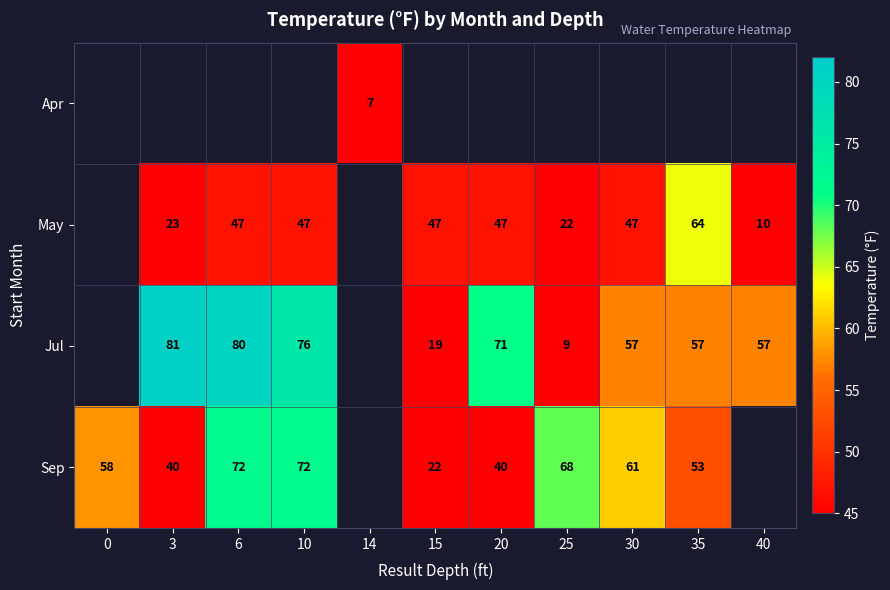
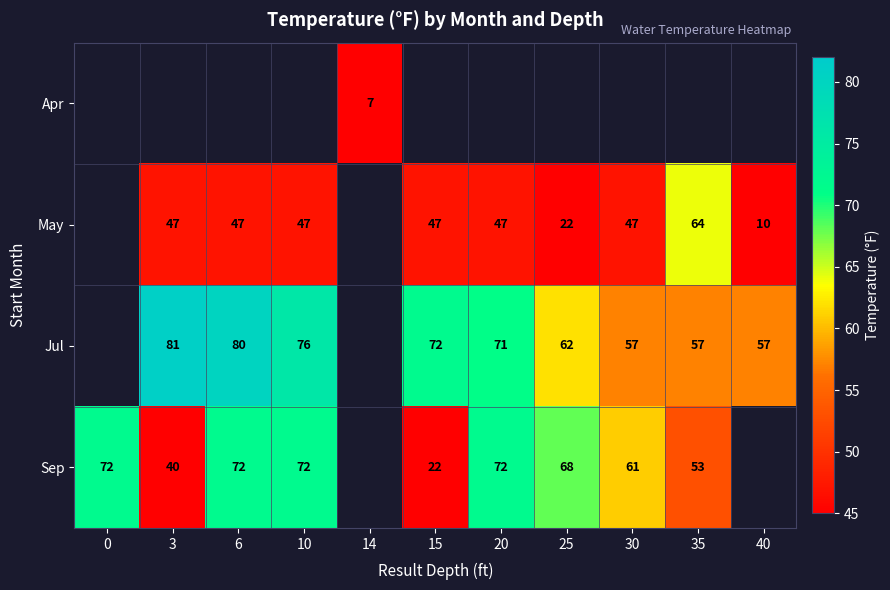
May, 3: 23 -> 47
Jul, 15: 19 -> 72
Jul, 25: 9 -> 62
Sep, 0: 58 -> 72
Sep, 20: 40 -> 72
